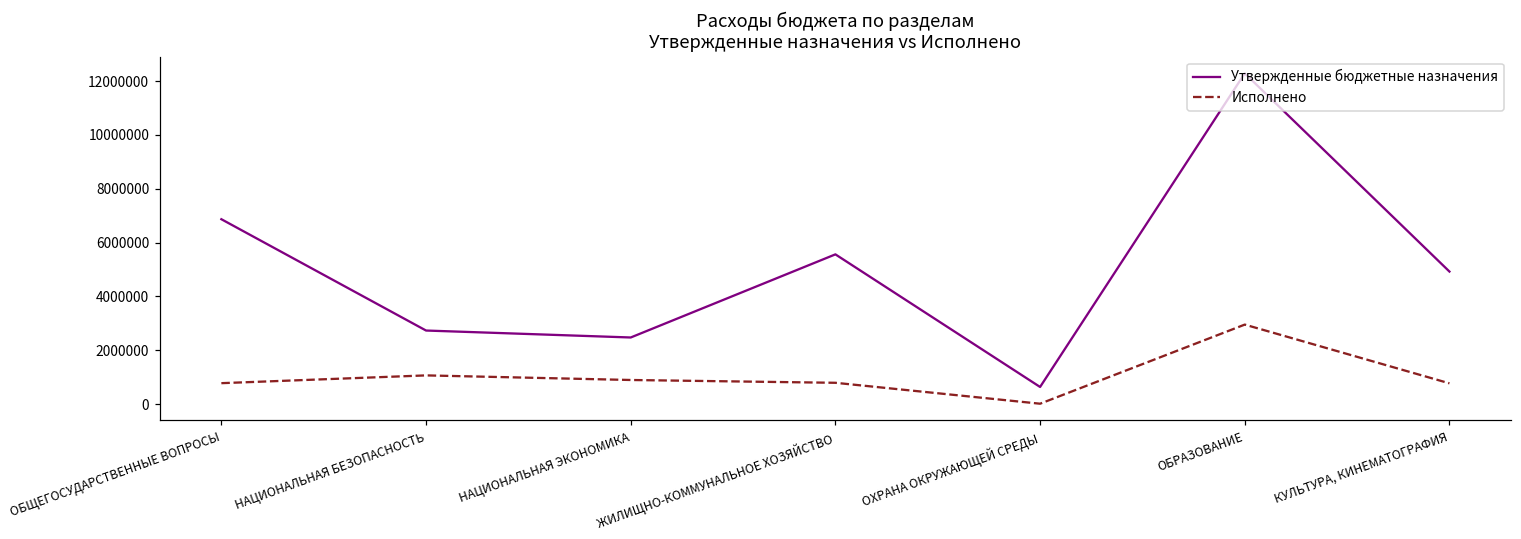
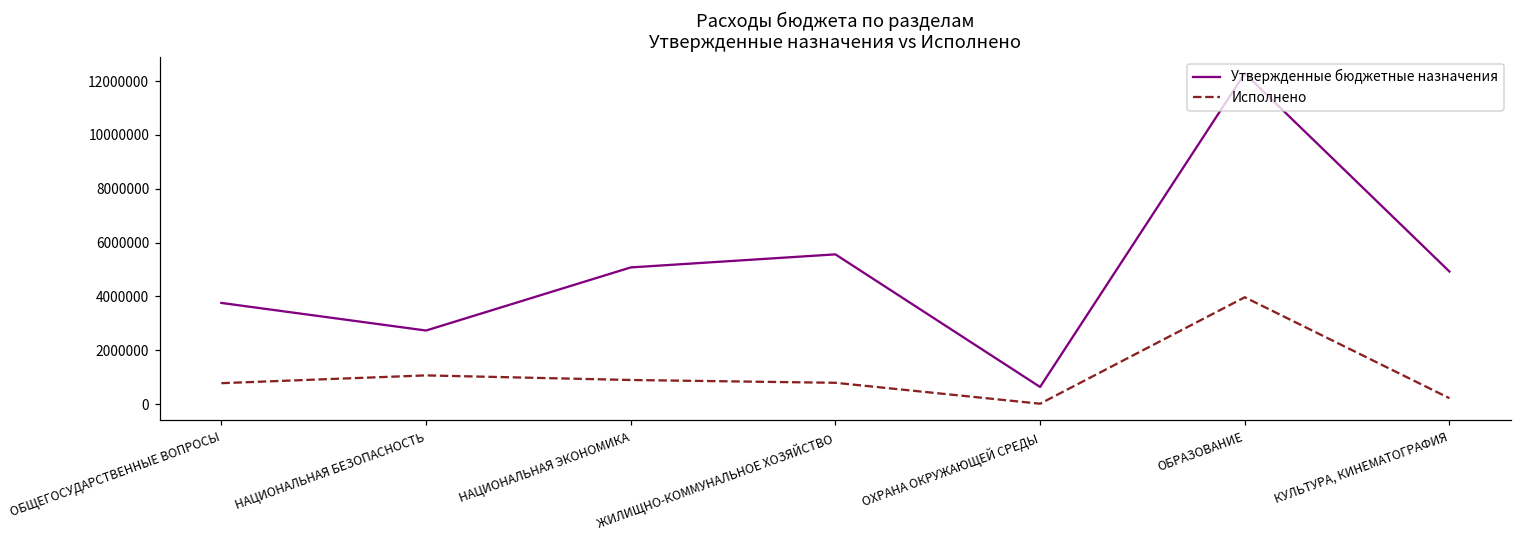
Утвержденные бюджетные назначения, ОБЩЕГОСУДАРСТВЕННЫЕ ВОПРОСЫ: 6900000 -> 3800000
Утвержденные бюджетные назначения, НАЦИОНАЛЬНАЯ ЭКОНОМИКА: 2500000 -> 5100000
Исполнено, ОБРАЗОВАНИЕ: 3000000 -> 4000000
Исполнено, КУЛЬТУРА, КИНЕМАТОГРАФИЯ: 800000 -> 200000
